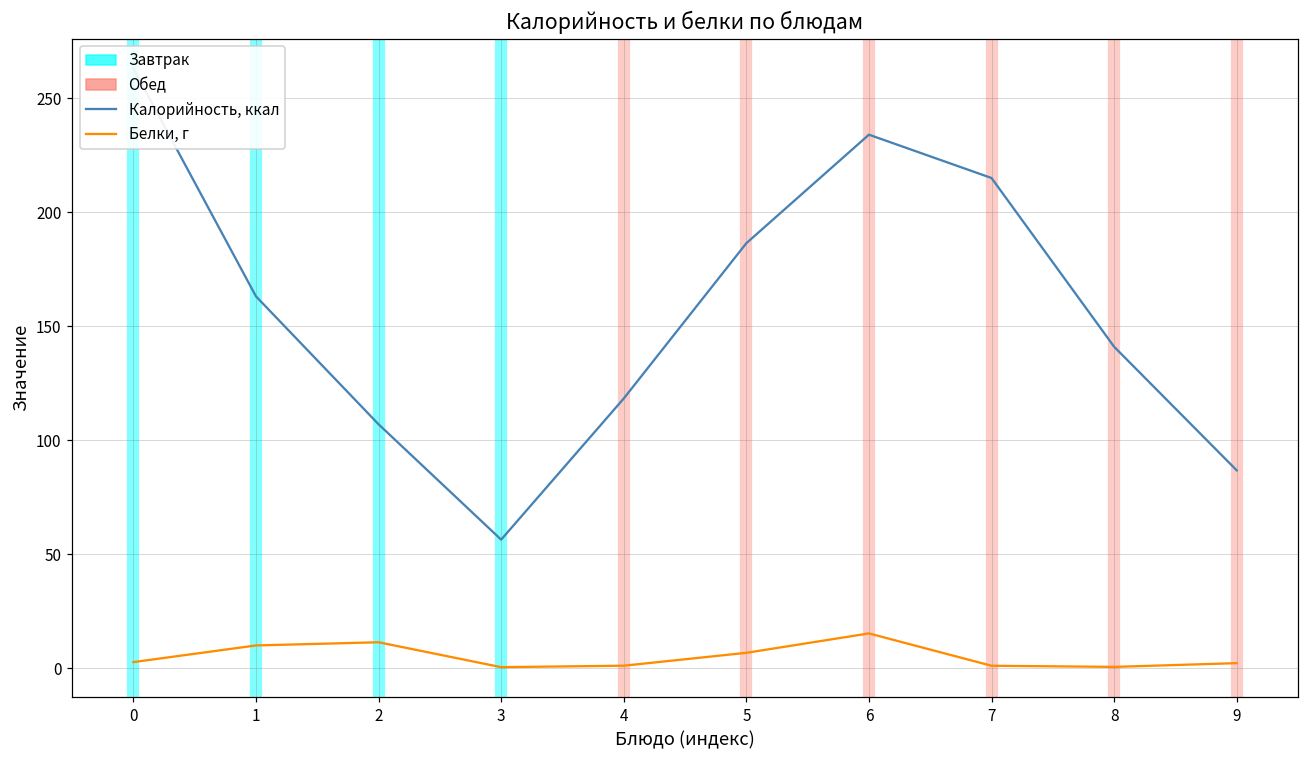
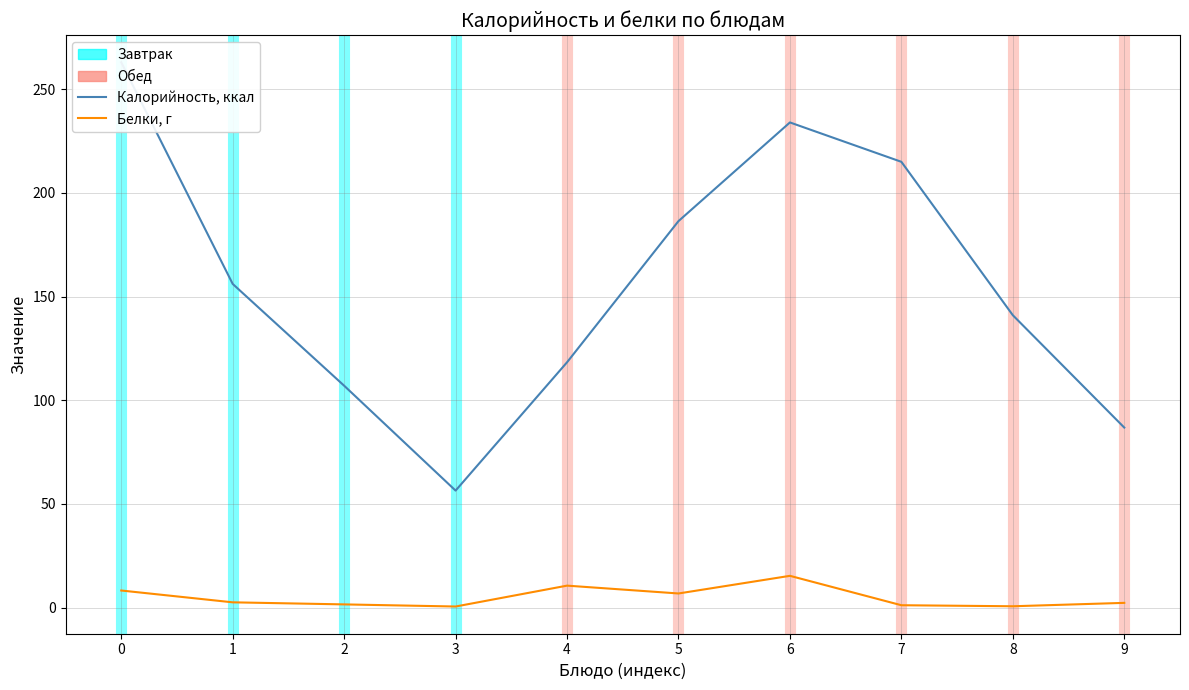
Белки, г, 0: 3 -> 8
Калорийность, ккал, 1: 163 -> 156
Белки, г, 1: 10 -> 3
Белки, г, 2: 11 -> 2
Белки, г, 4: 1 -> 11
